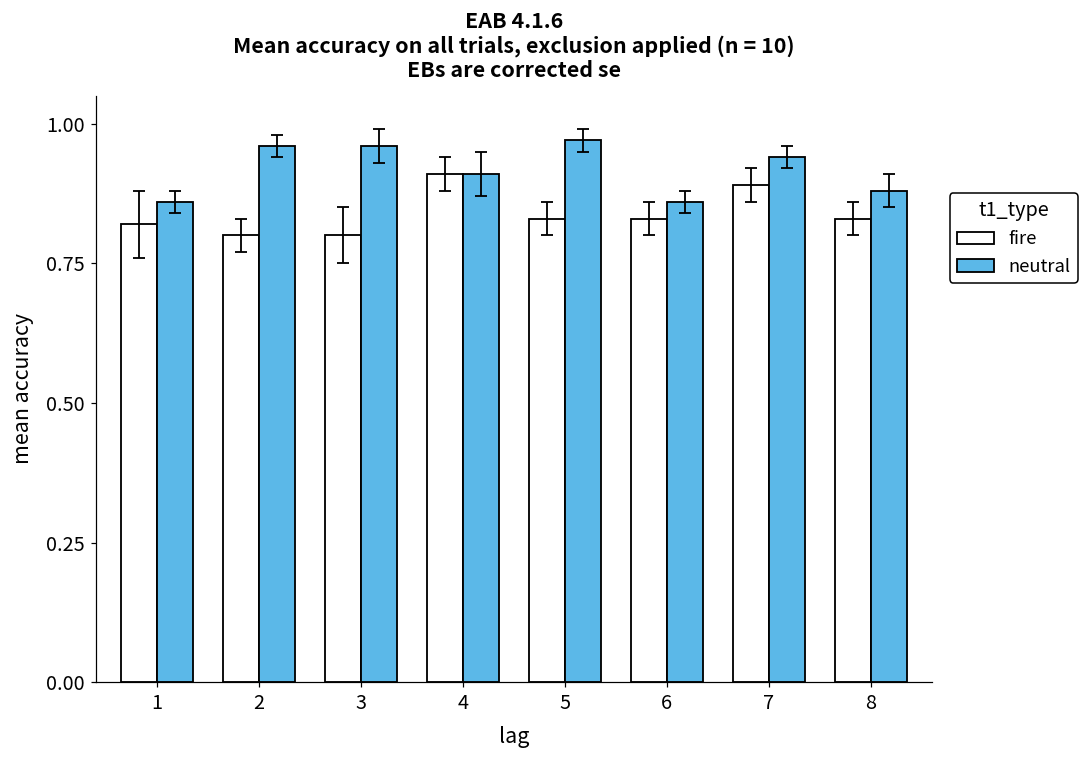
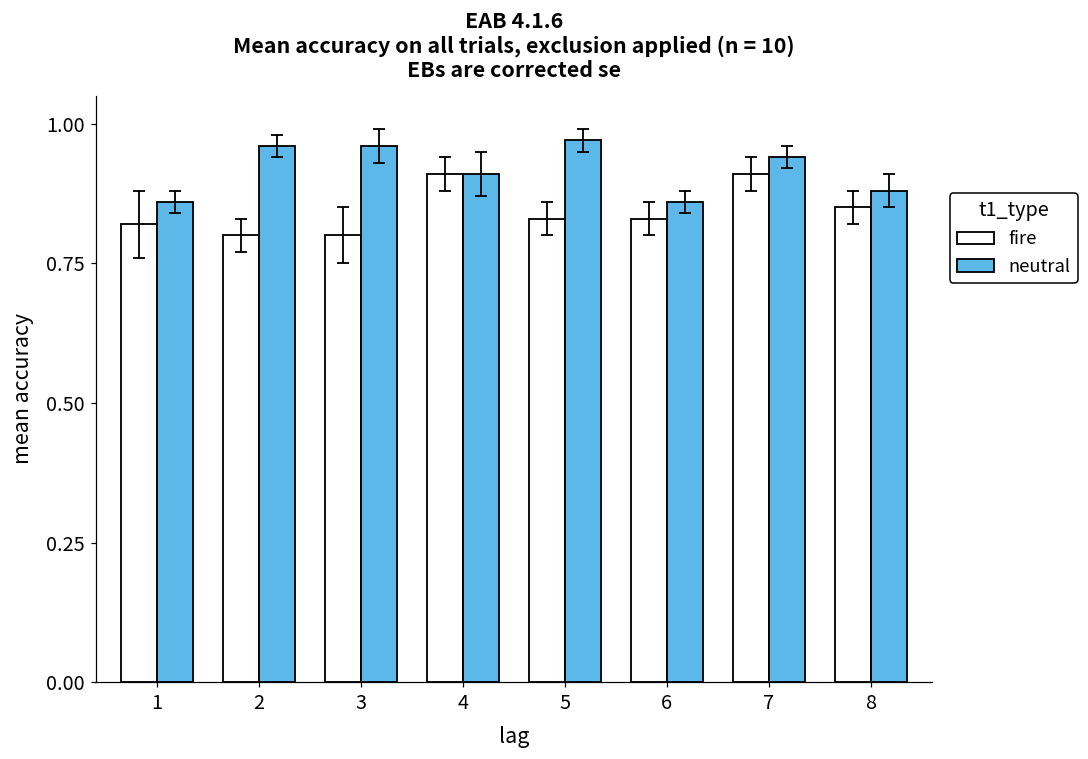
fire, 7: 0.89 -> 0.91
fire, 8: 0.83 -> 0.85
